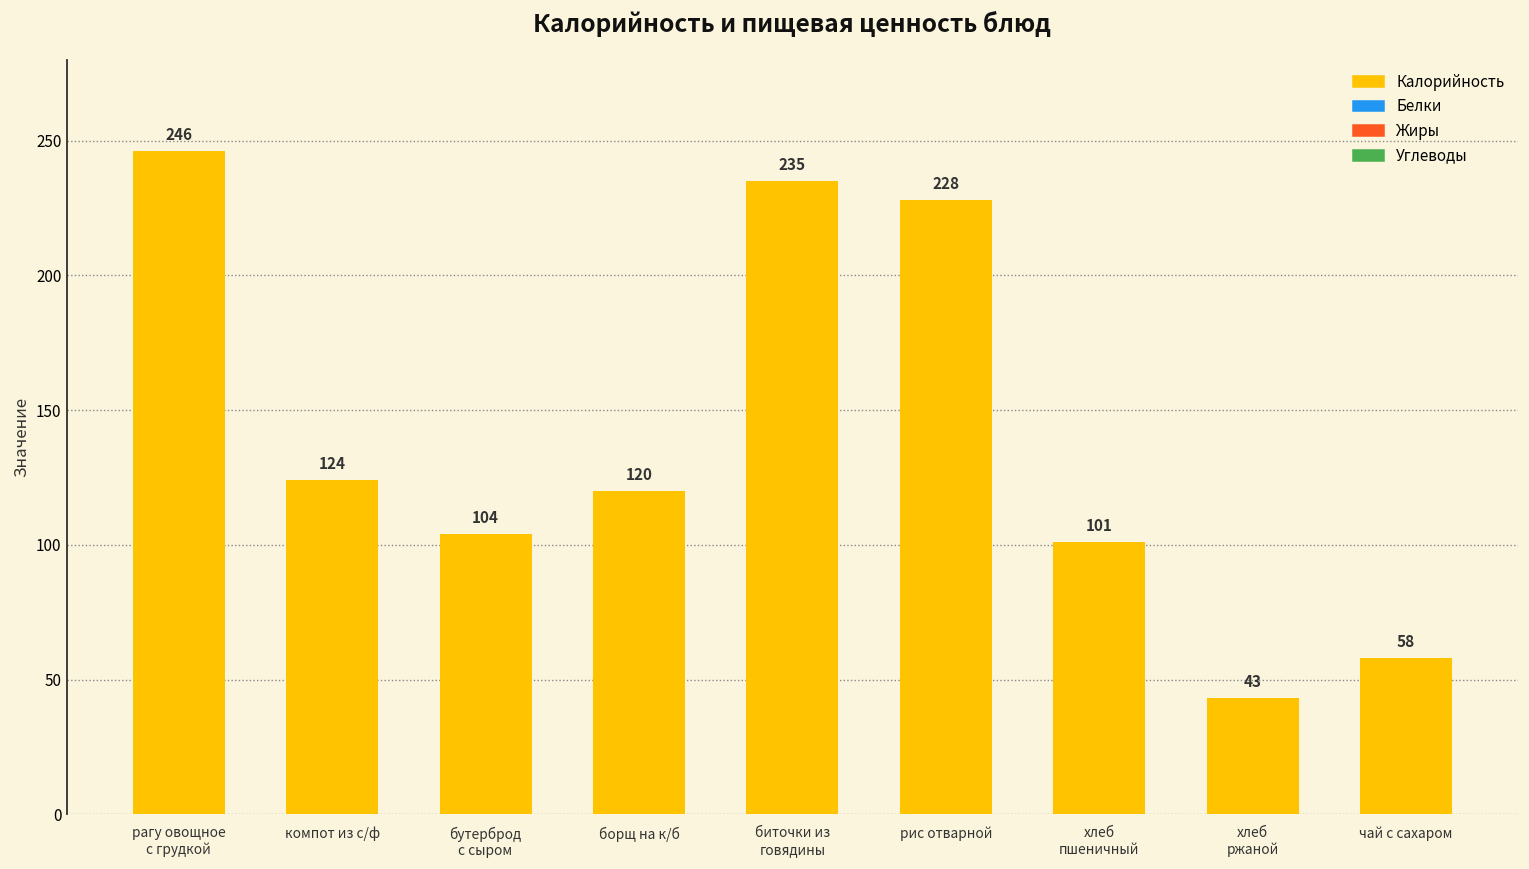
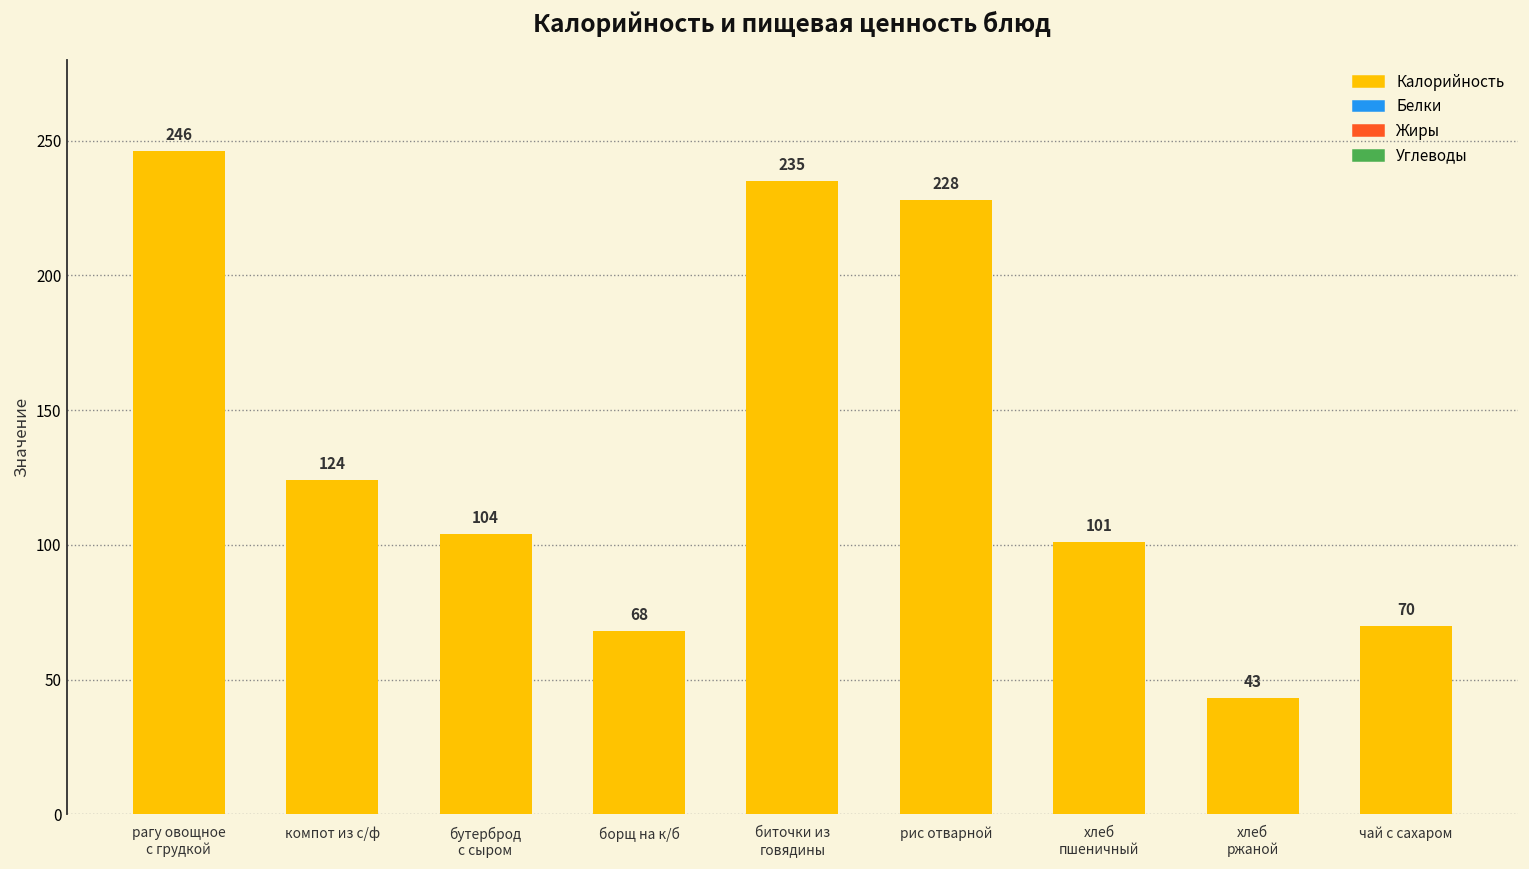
борщ на к/б: 120 -> 68
чай с сахаром: 58 -> 70
